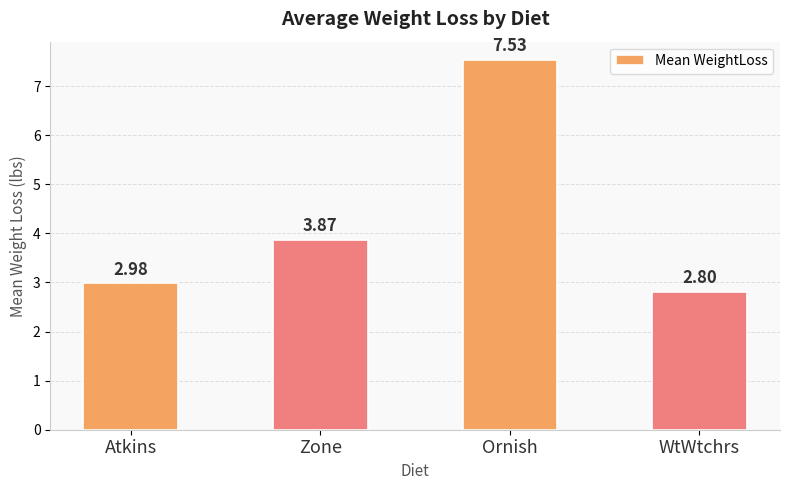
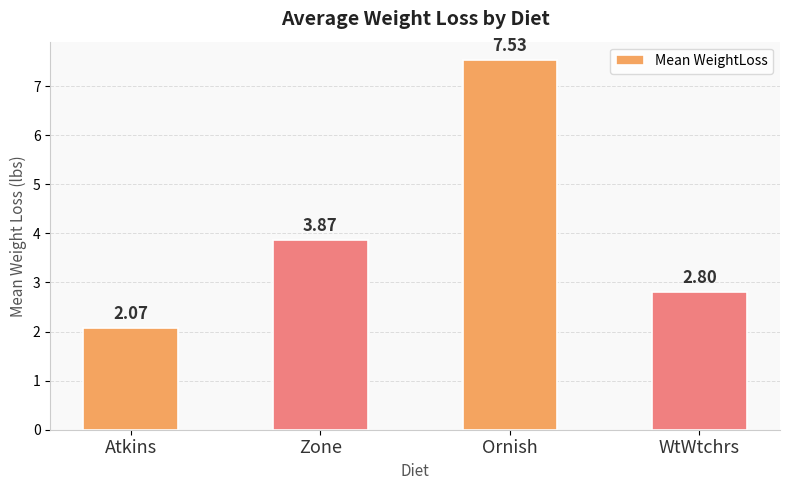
Atkins: 2.98 -> 2.07
